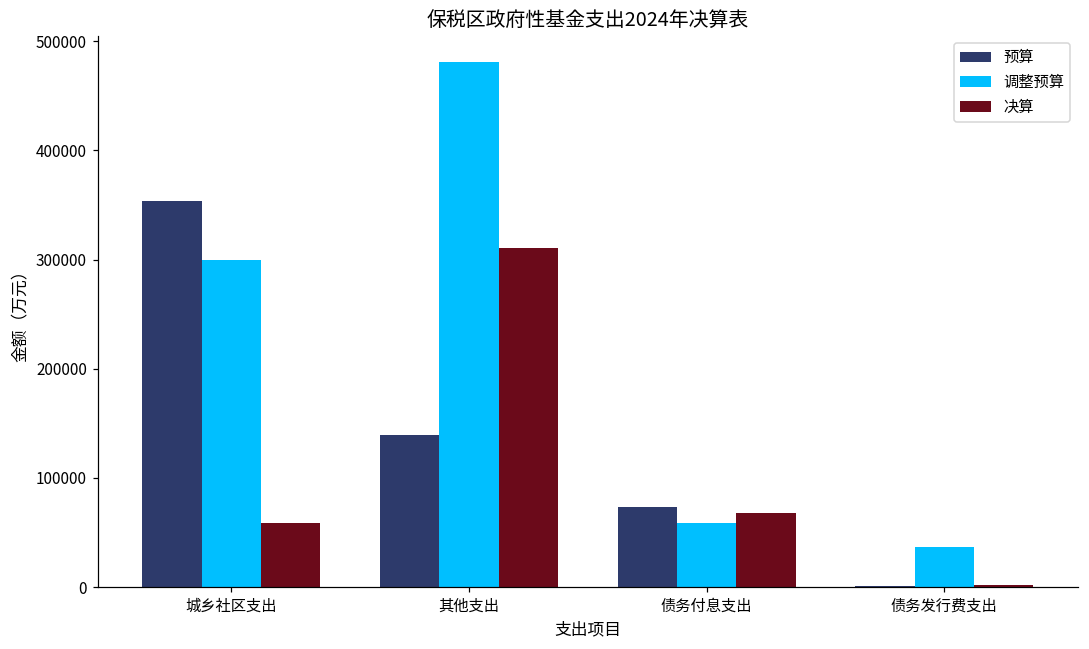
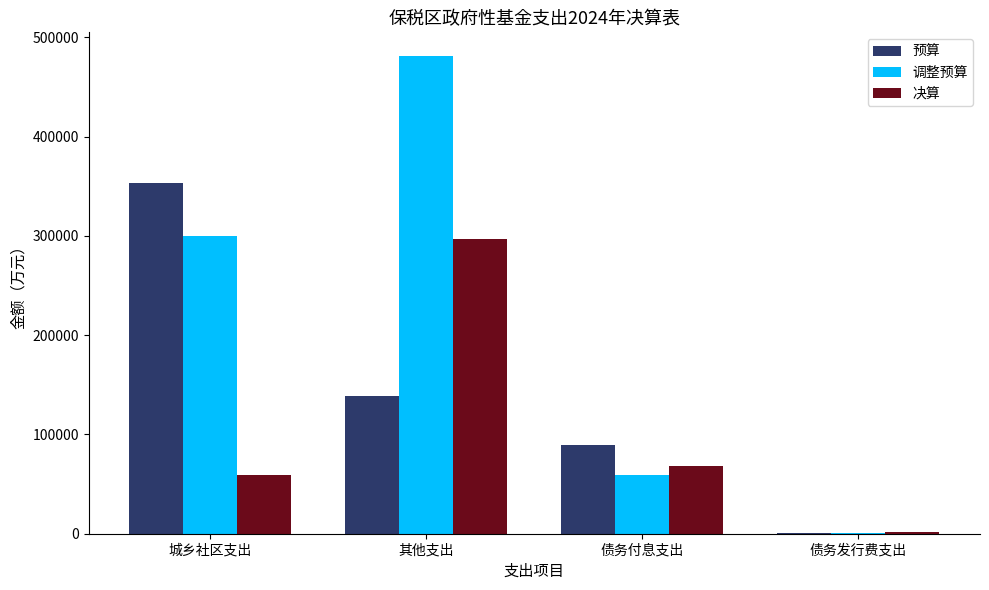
决算, 其他支出: 310000 -> 300000
预算, 债务付息支出: 70000 -> 90000
调整预算, 债务发行费支出: 40000 -> 0
